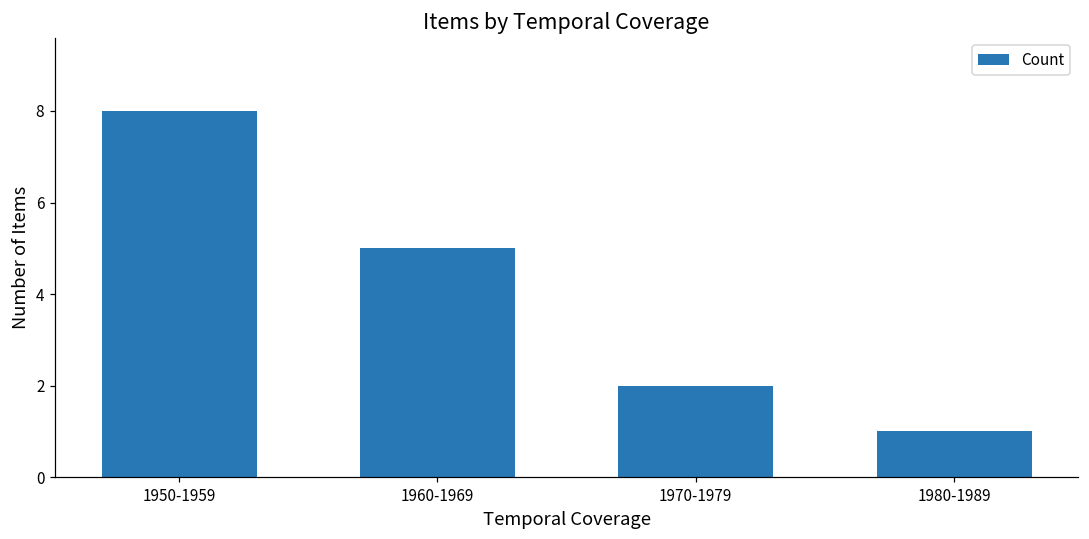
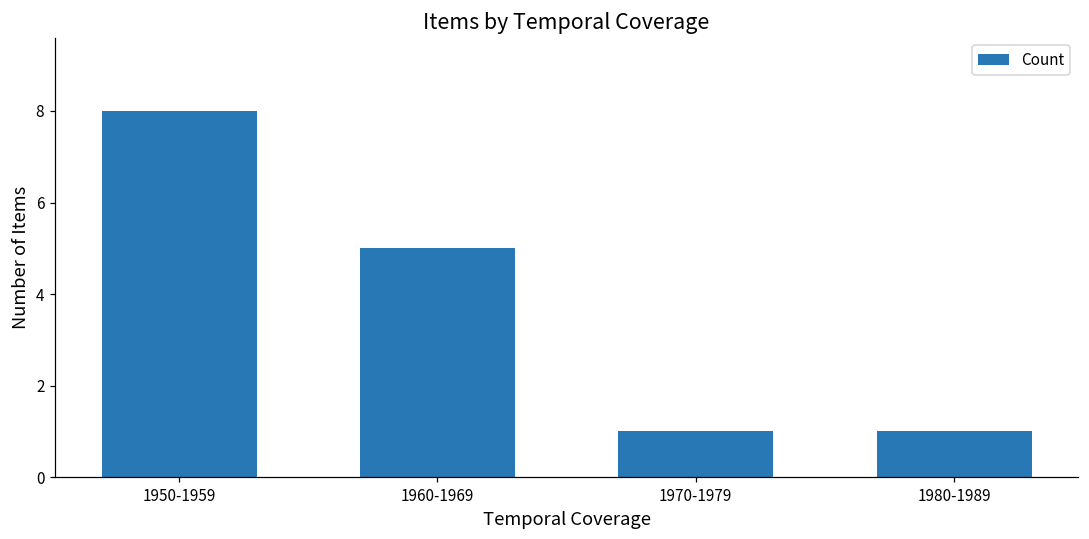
1970-1979: 2 -> 1
